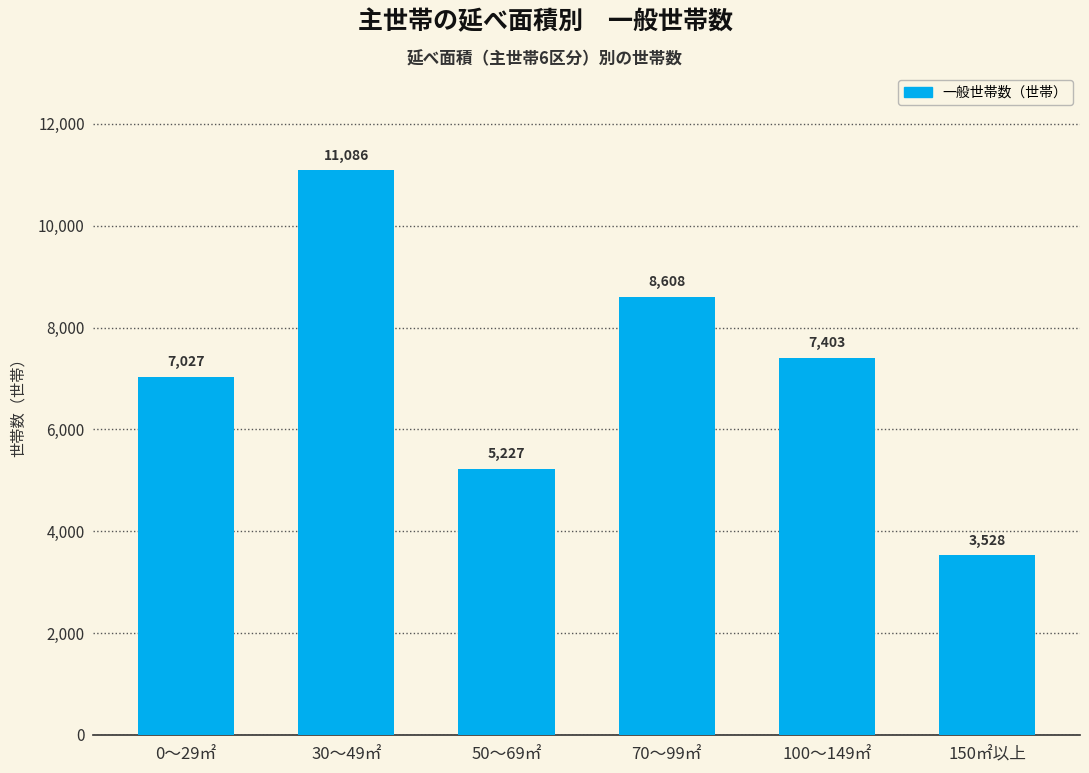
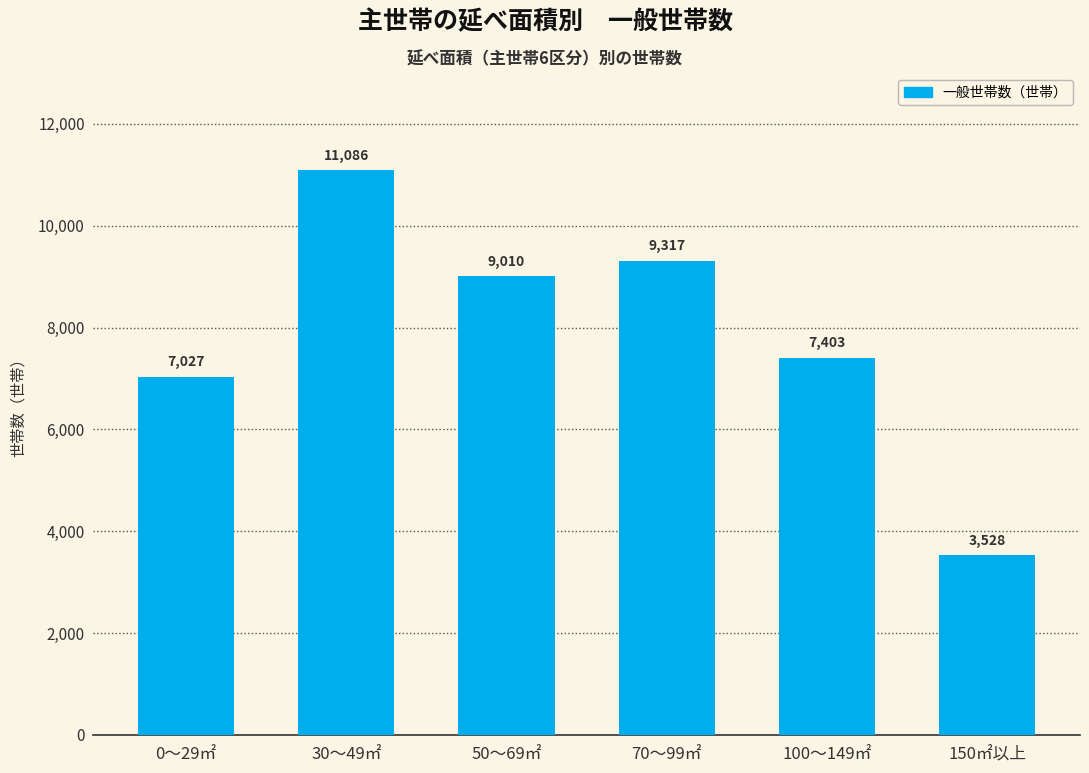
50～69㎡: 5,227 -> 9,010
70～99㎡: 8,608 -> 9,317
